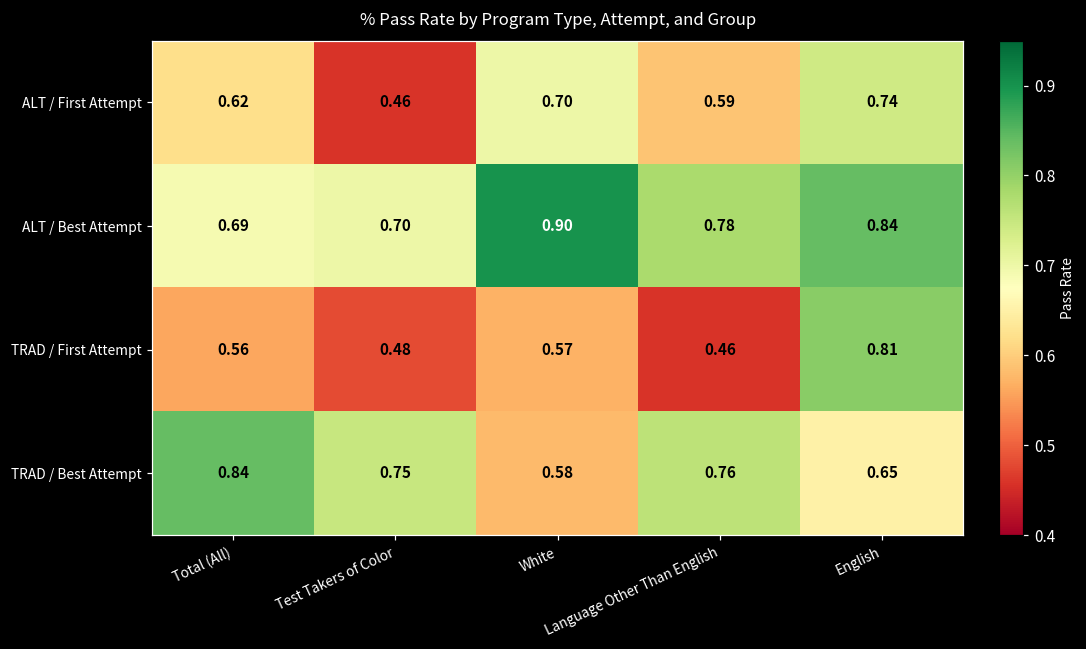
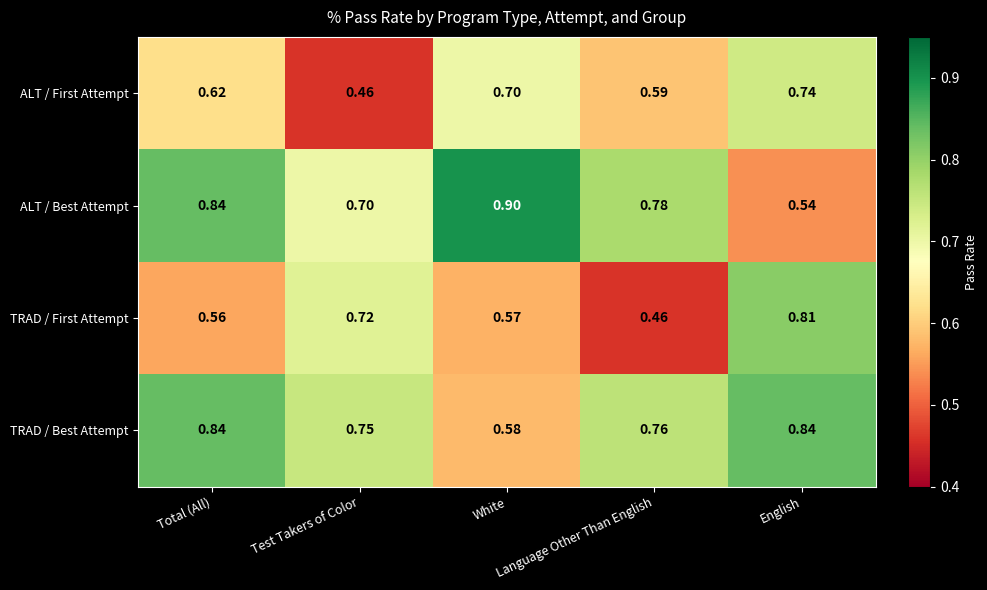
ALT / Best Attempt, Total (All): 0.69 -> 0.84
ALT / Best Attempt, English: 0.84 -> 0.54
TRAD / First Attempt, Test Takers of Color: 0.48 -> 0.72
TRAD / Best Attempt, English: 0.65 -> 0.84
